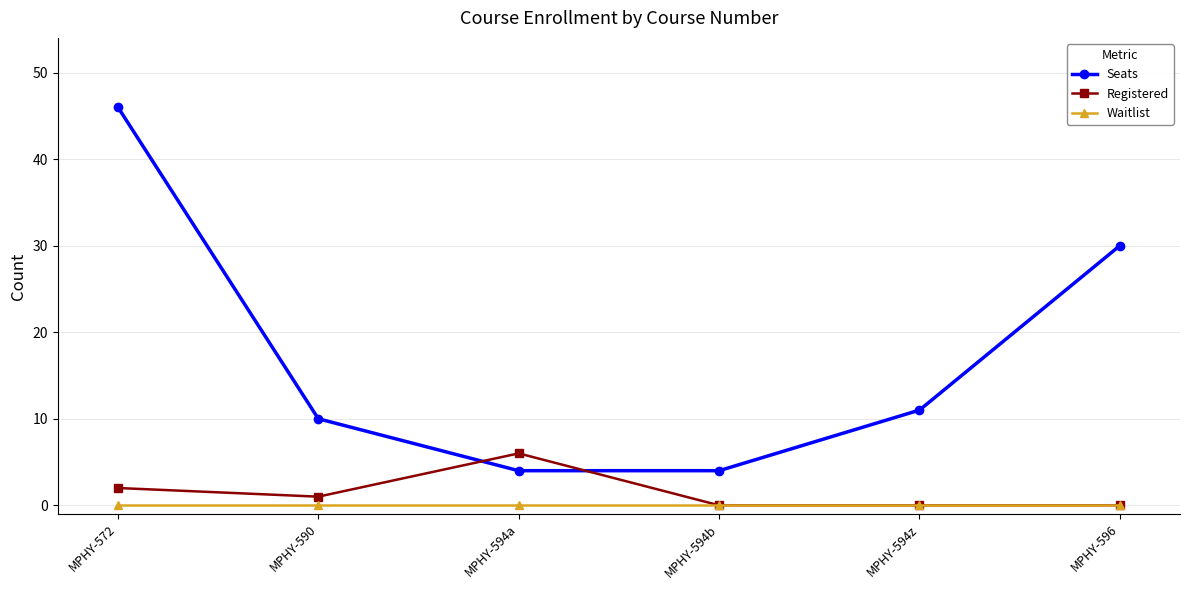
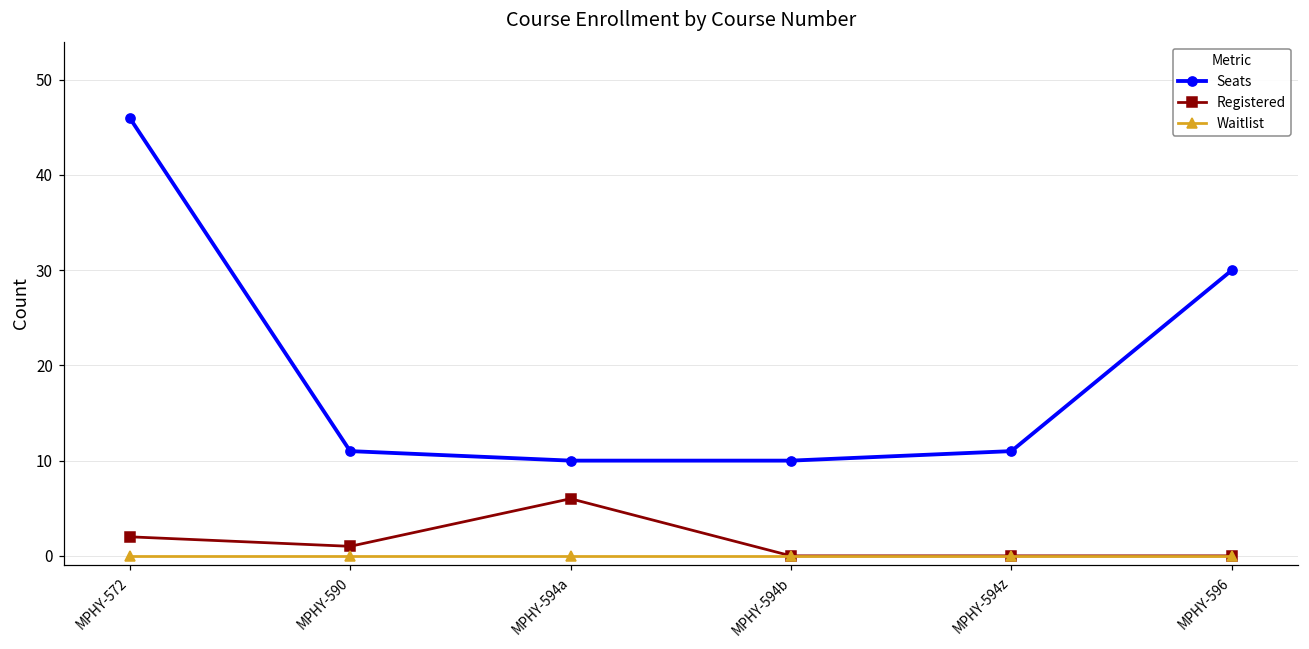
Seats, MPHY-590: 10 -> 11
Seats, MPHY-594a: 4 -> 10
Seats, MPHY-594b: 4 -> 10
